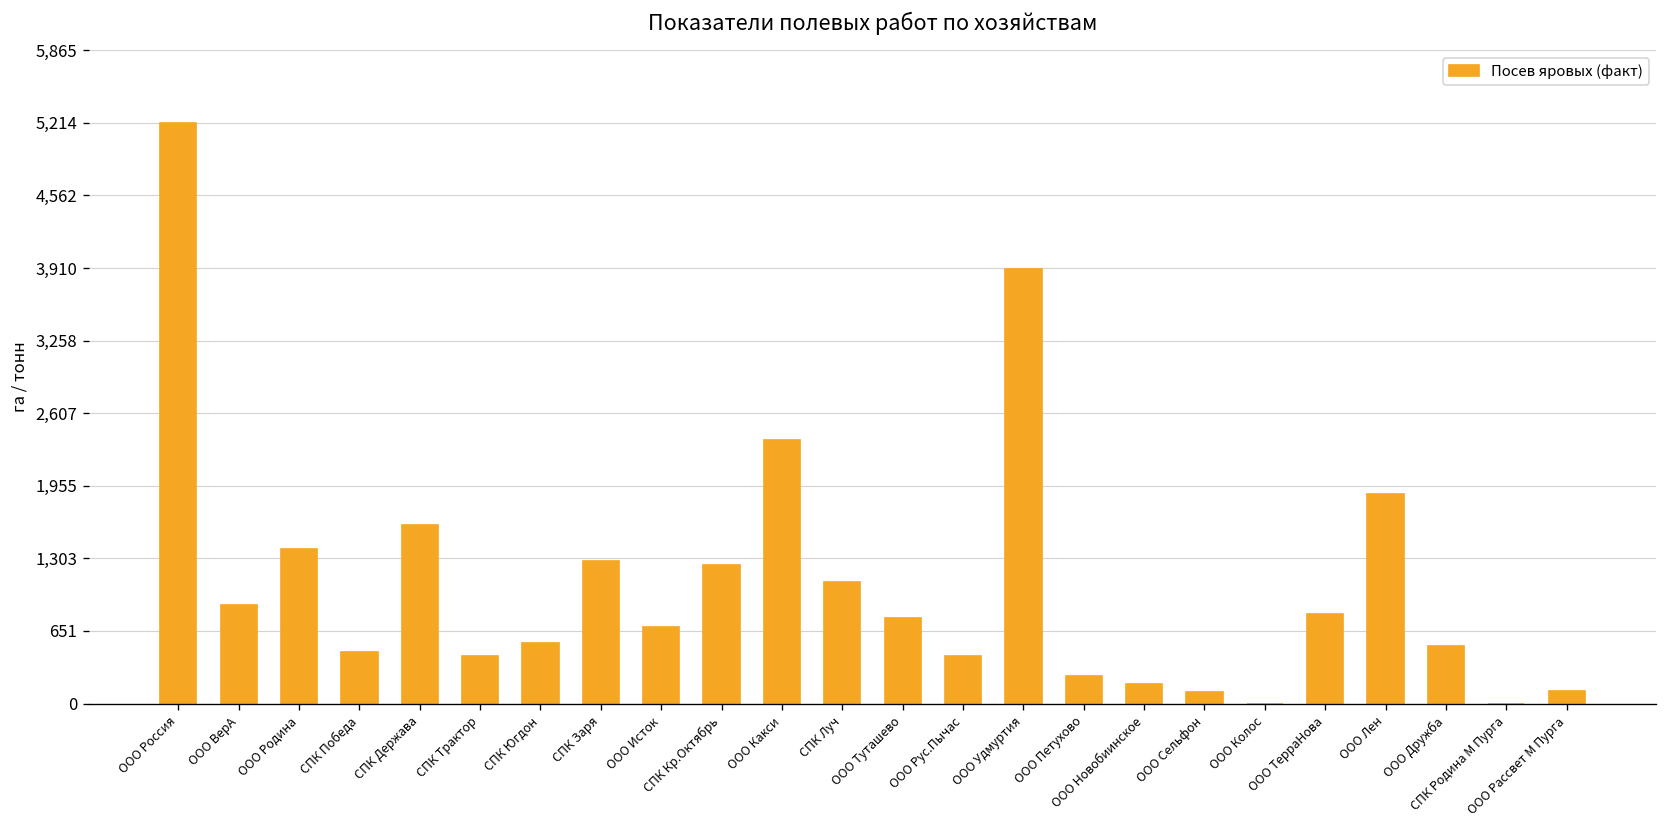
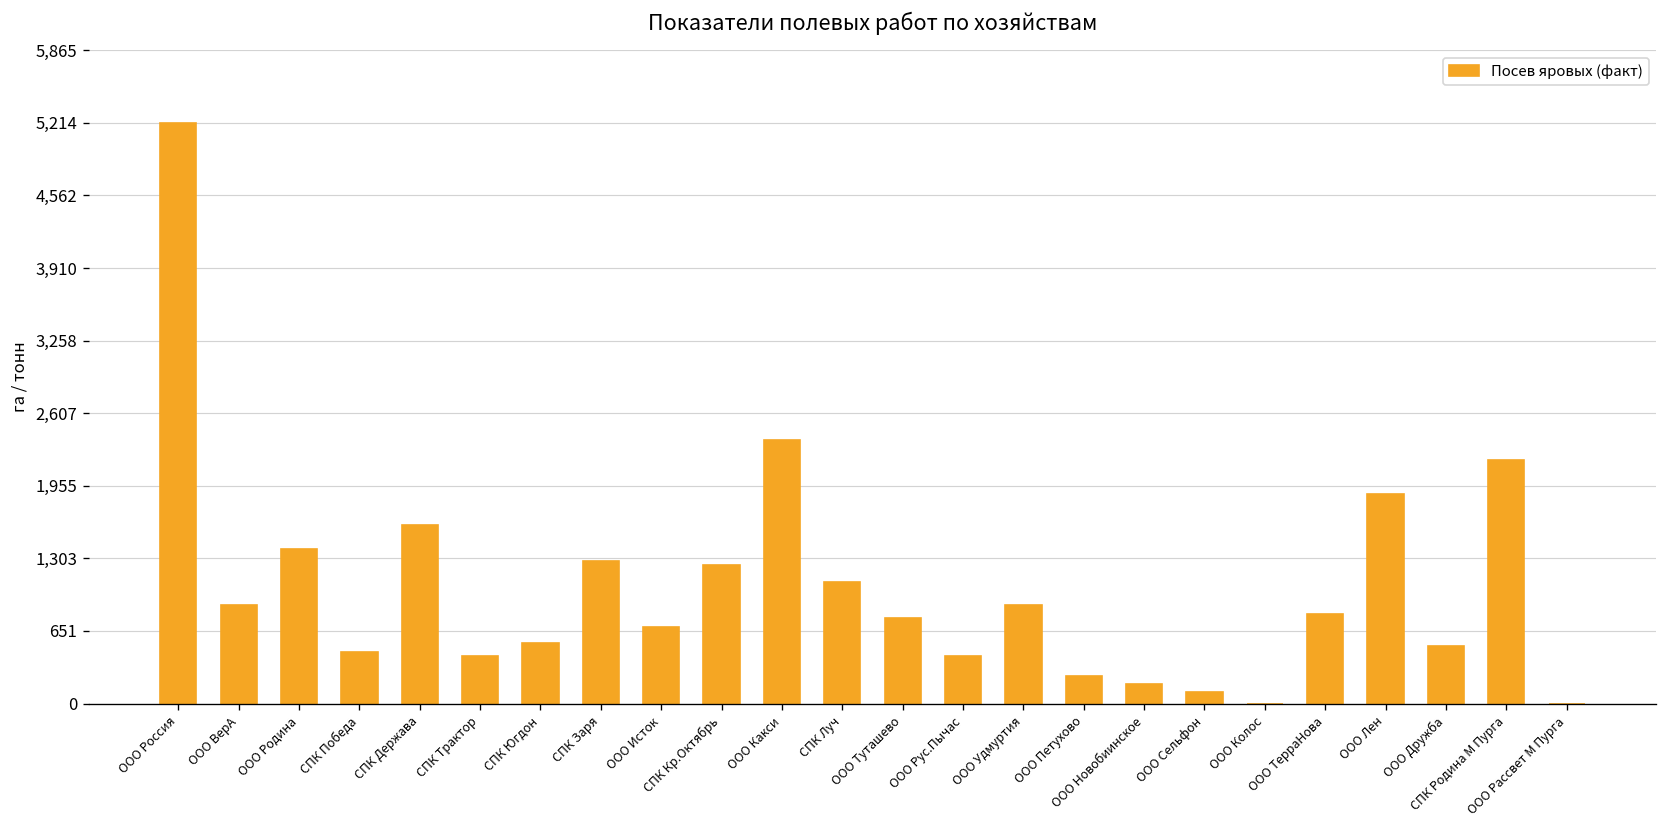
ООО Удмуртия: 3,900 -> 900
СПК Родина М Пурга: 0 -> 2,200
ООО Рассвет М Пурга: 100 -> 0
